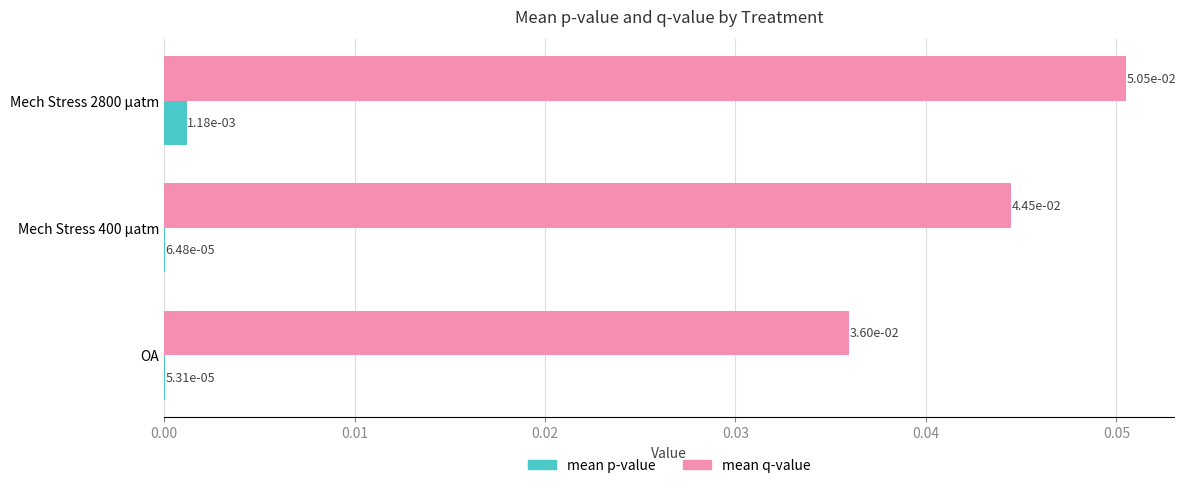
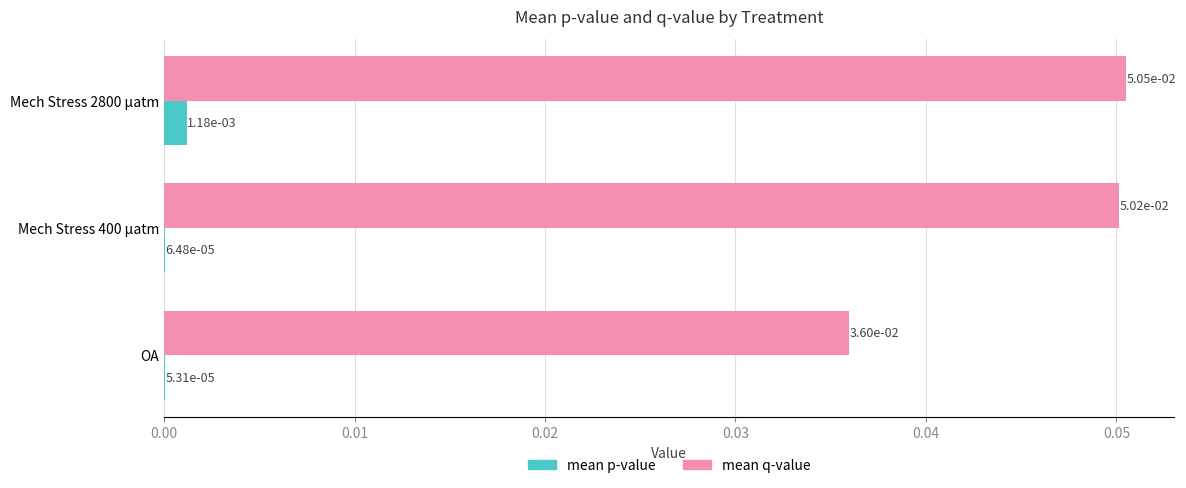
mean q-value, Mech Stress 400 µatm: 4.45e-02 -> 5.02e-02
